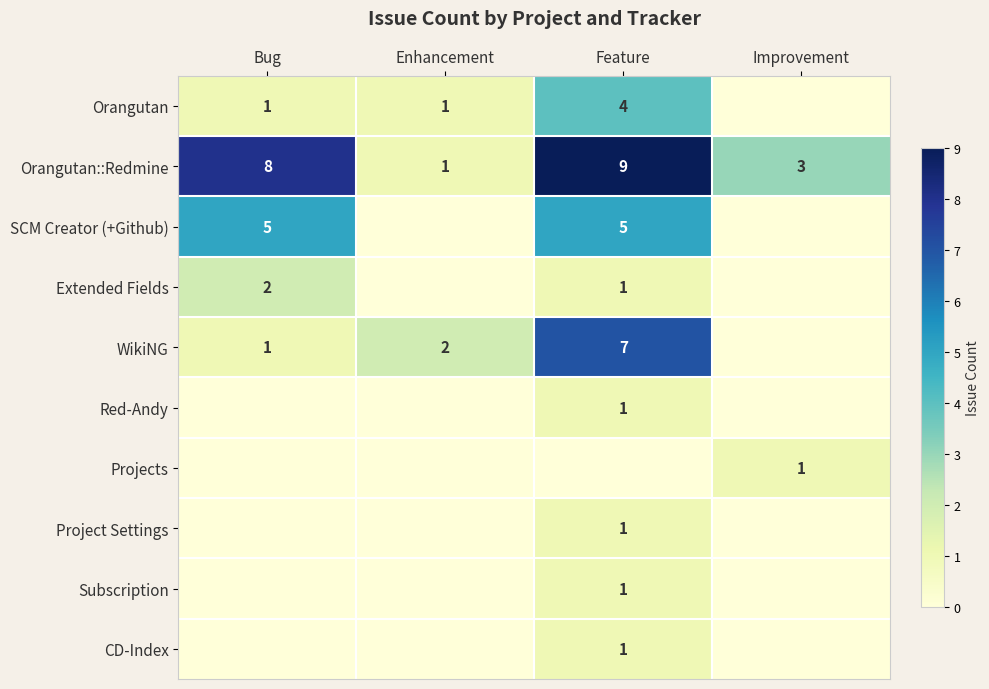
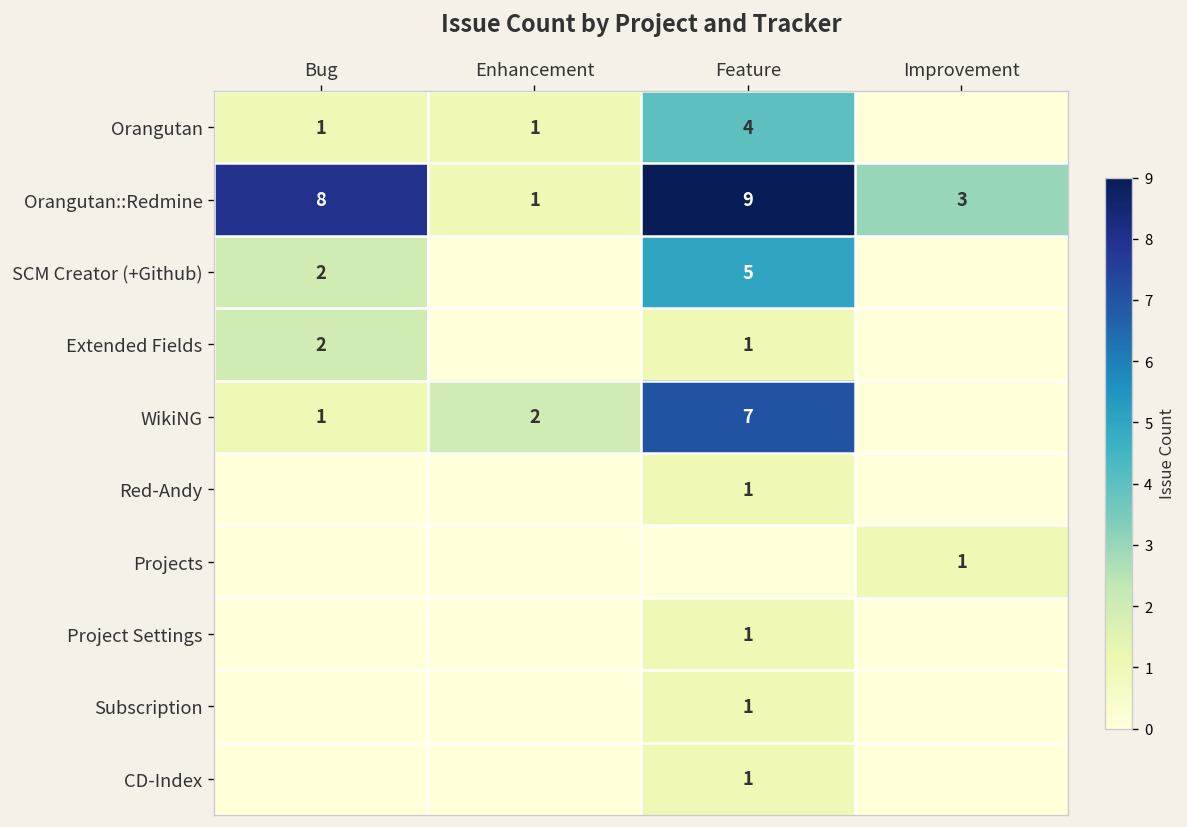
SCM Creator (+Github), Bug: 5 -> 2
